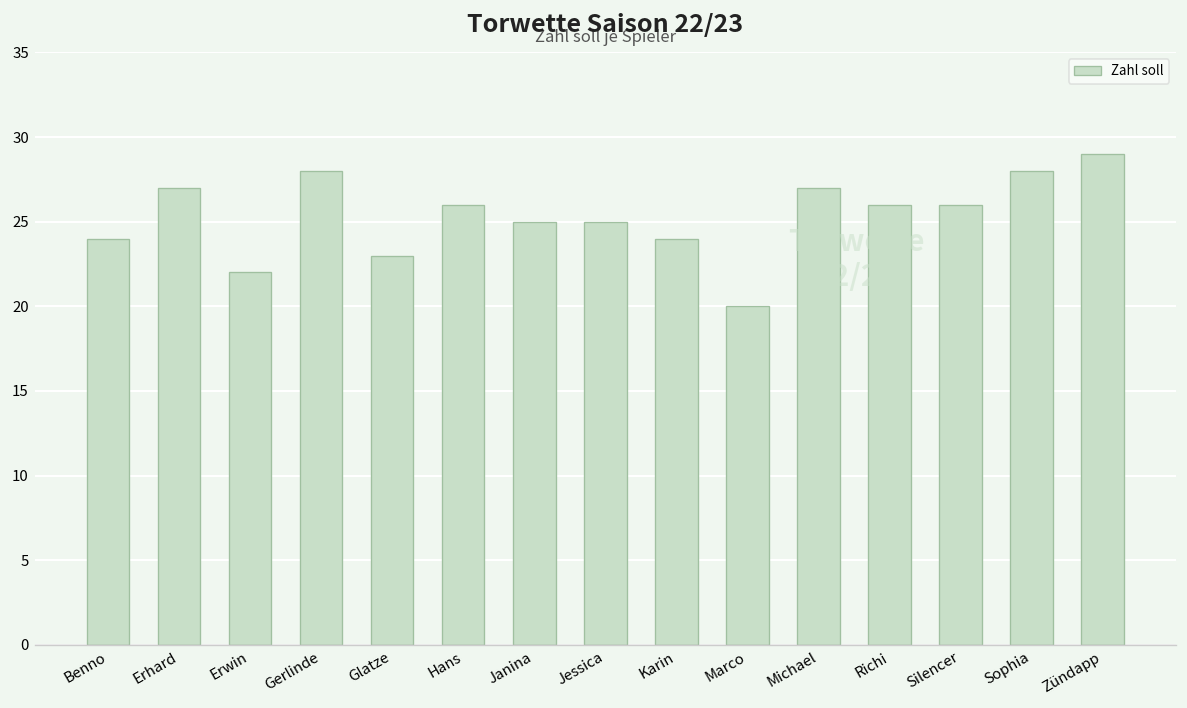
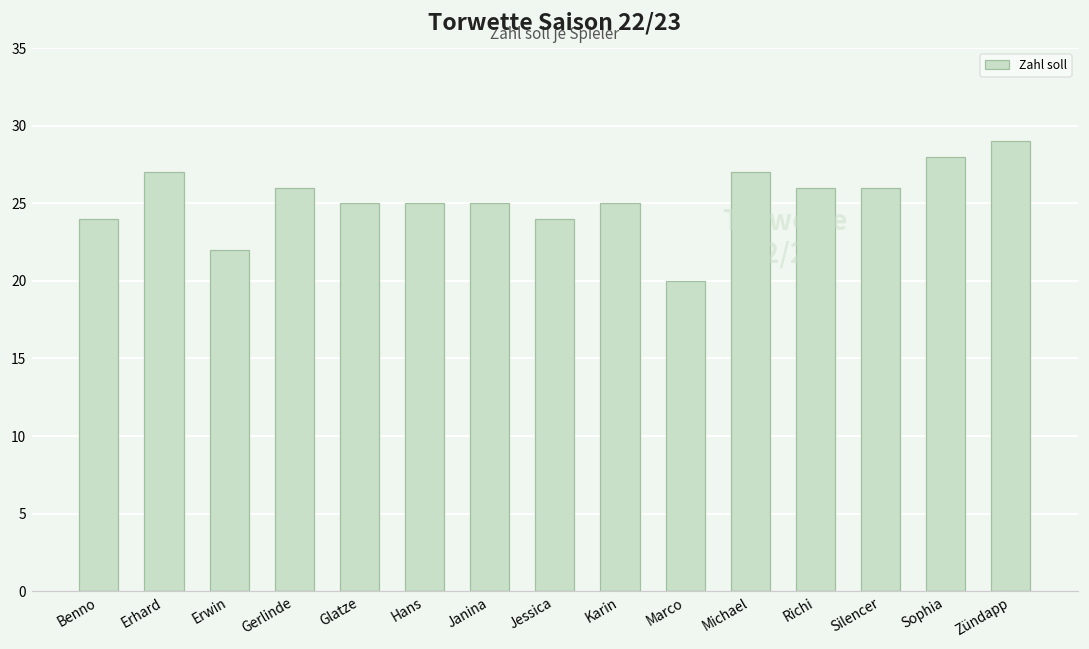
Gerlinde: 28 -> 26
Glatze: 23 -> 25
Hans: 26 -> 25
Jessica: 25 -> 24
Karin: 24 -> 25
